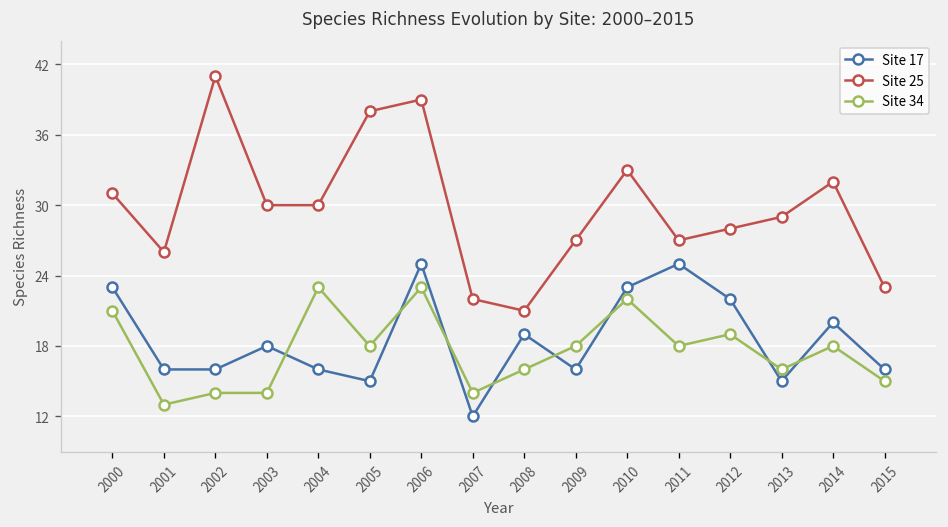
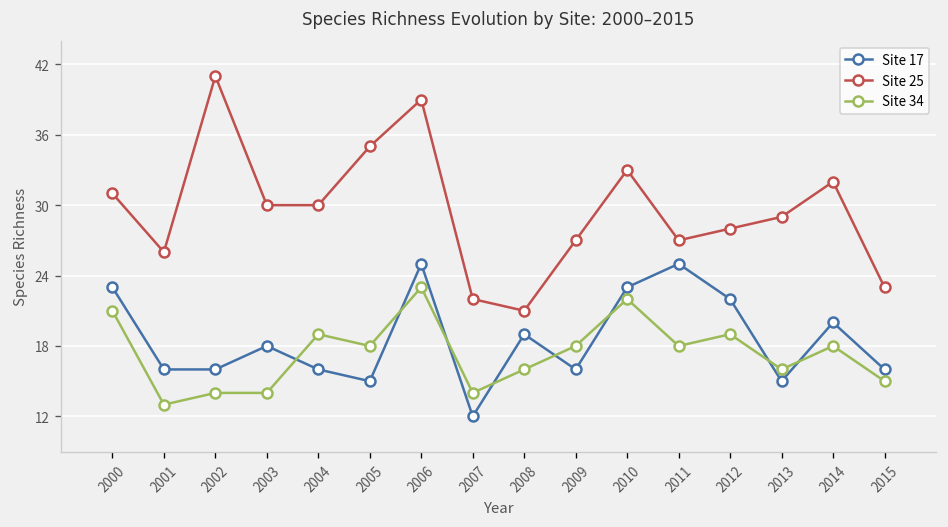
Site 34, 2004: 23 -> 19
Site 25, 2005: 38 -> 35
